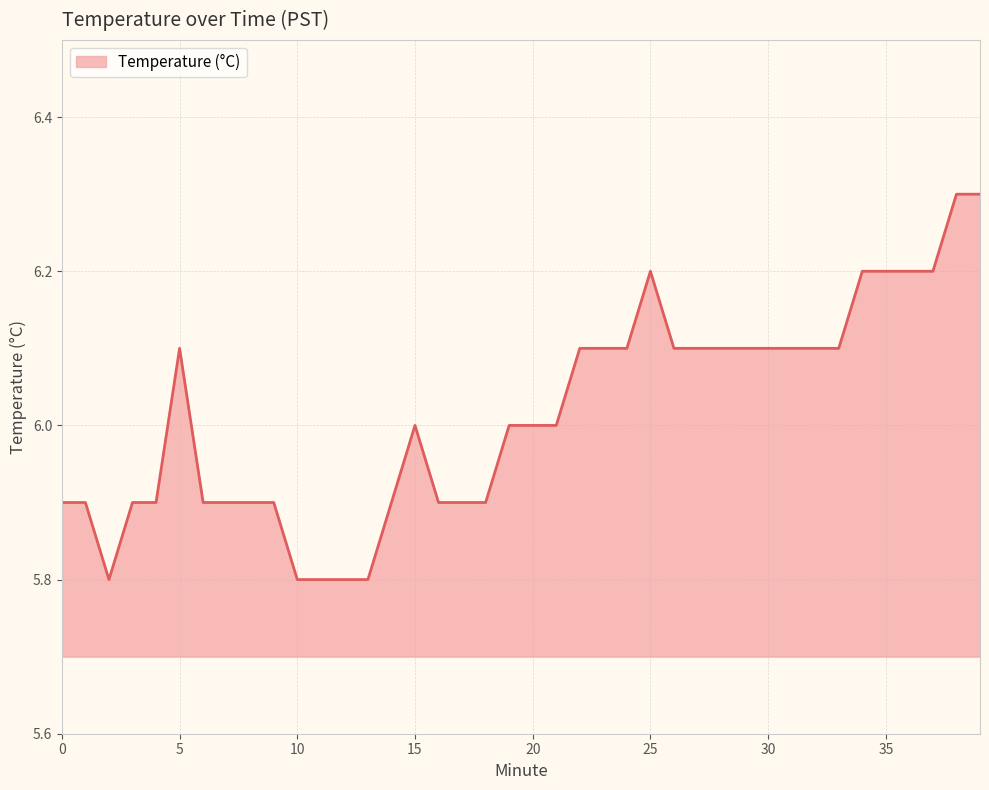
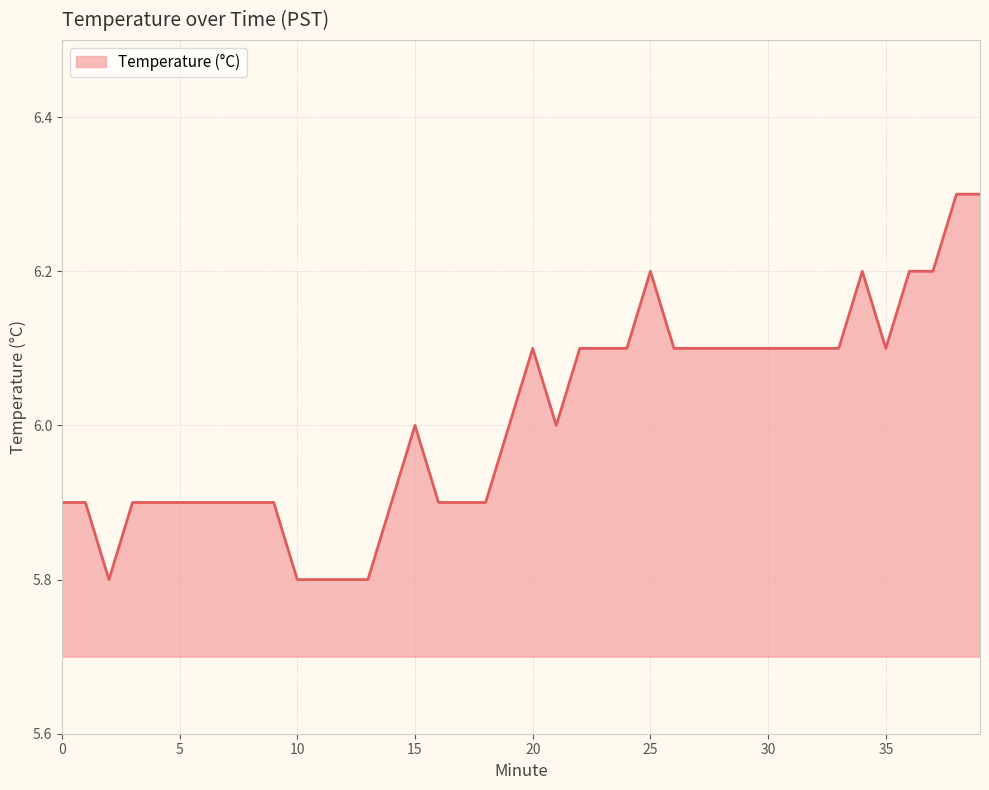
5: 6.1 -> 5.9
20: 6.0 -> 6.1
35: 6.2 -> 6.1
